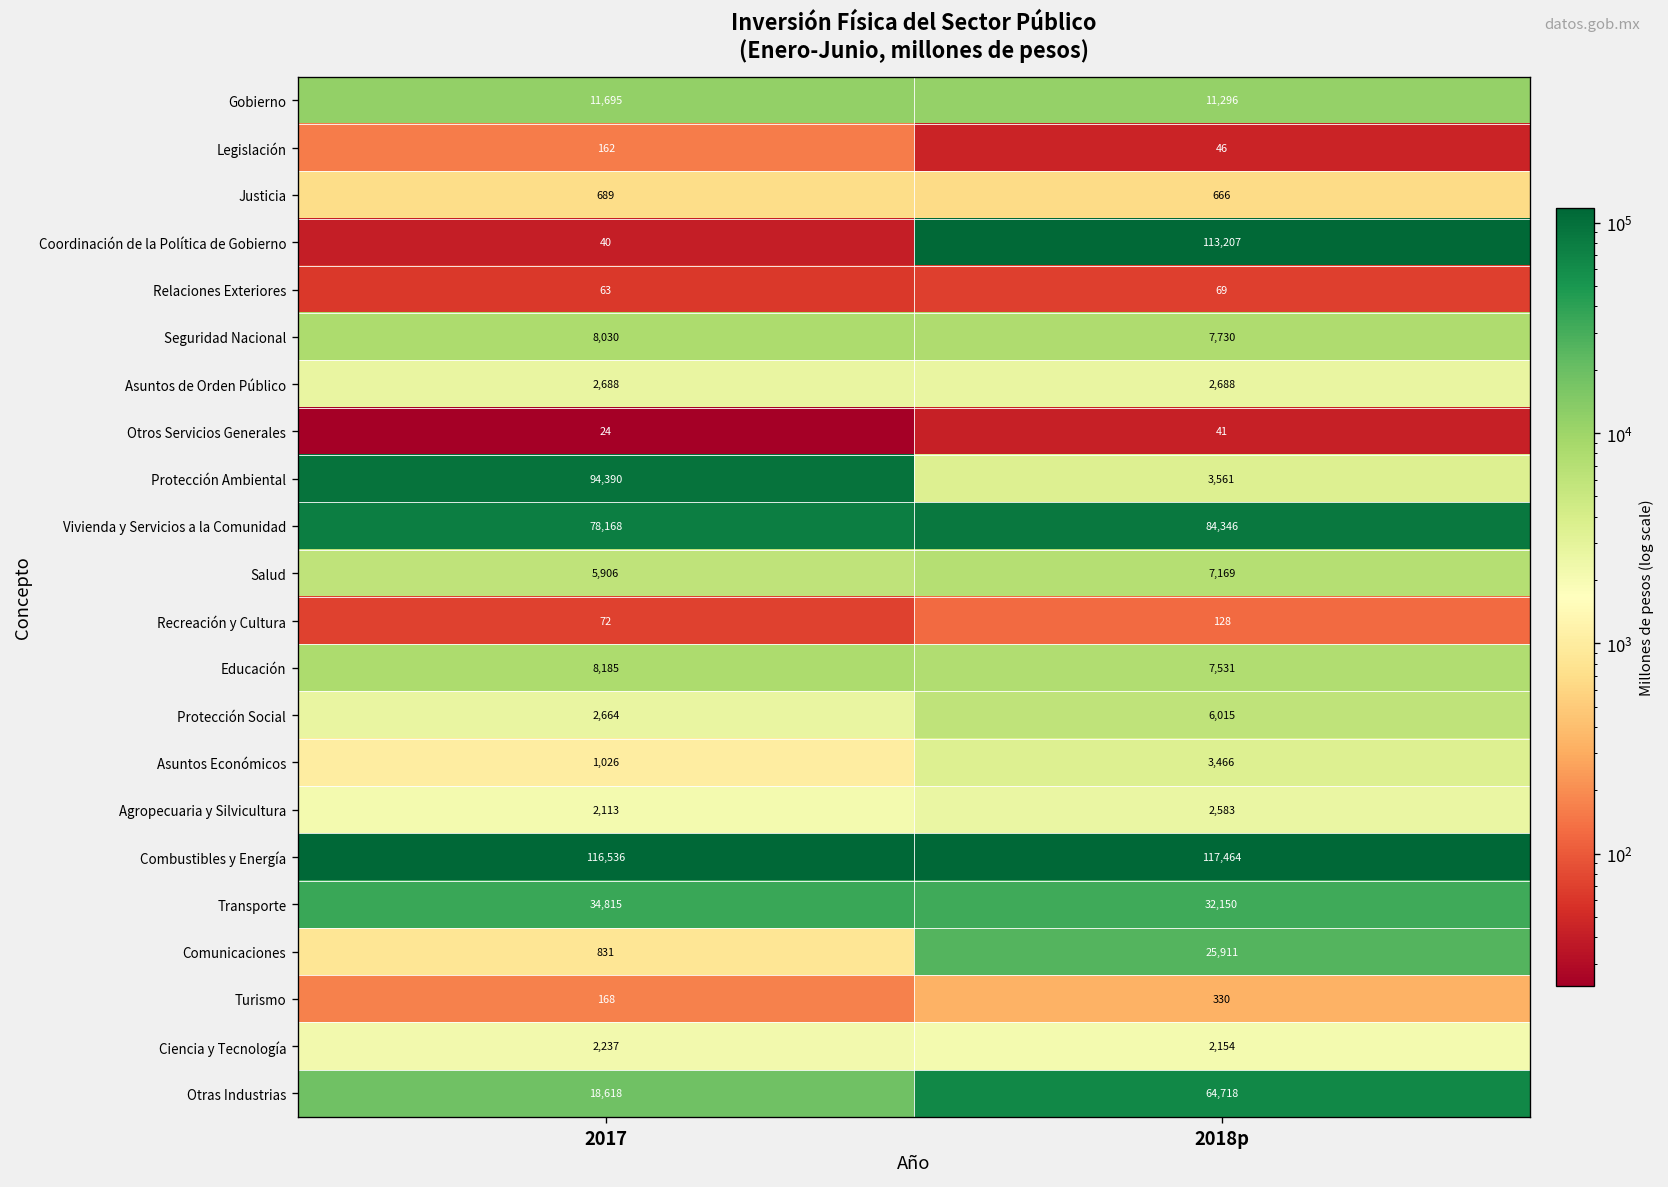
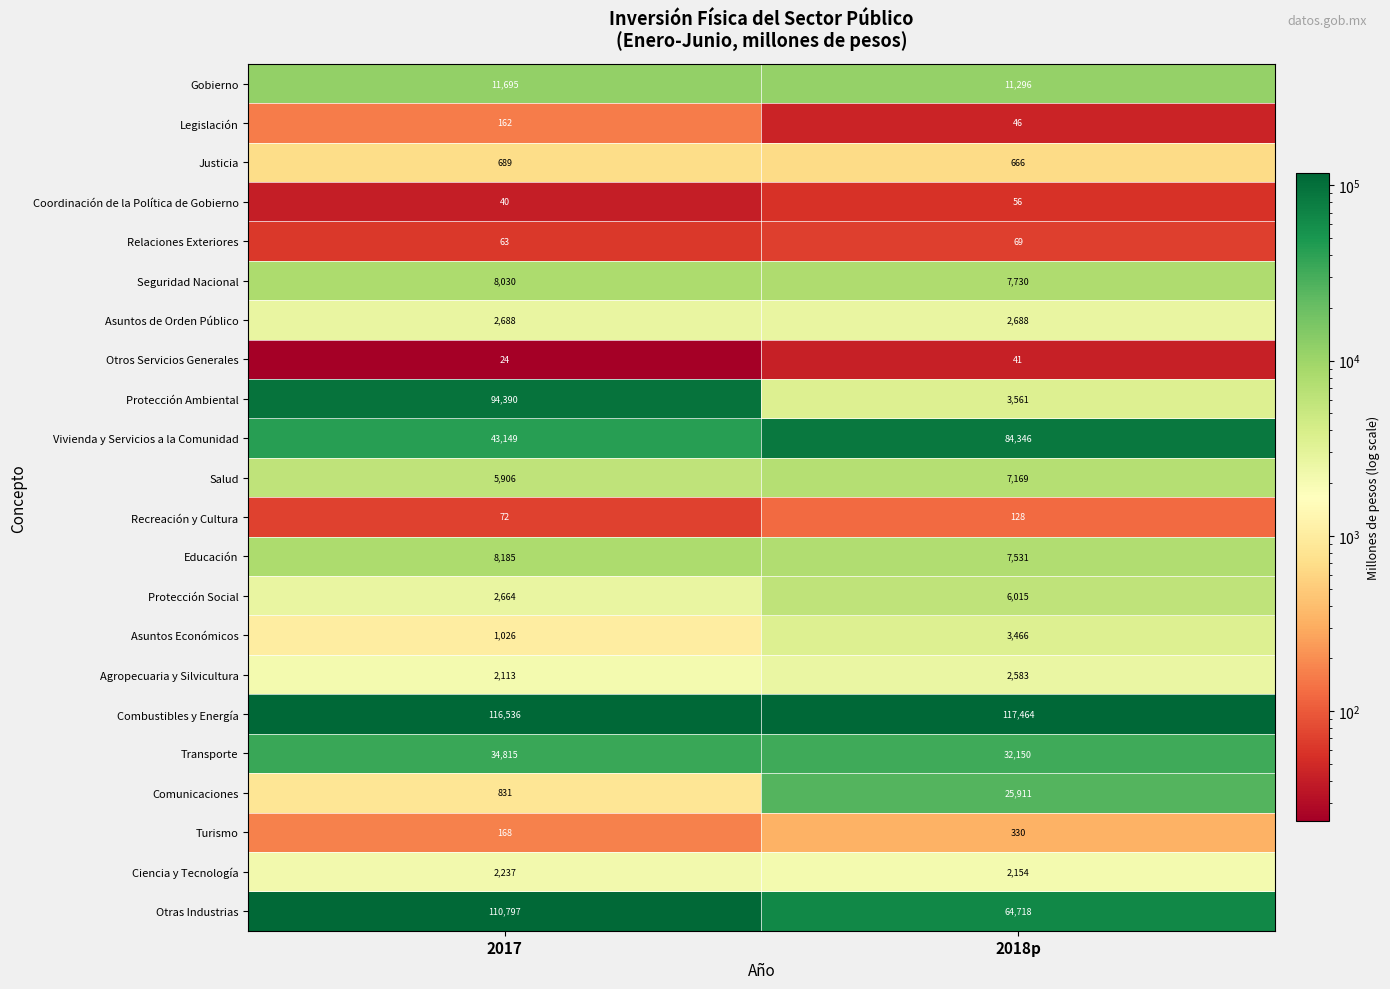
Coordinación de la Política de Gobierno, 2018p: 113,207 -> 56
Vivienda y Servicios a la Comunidad, 2017: 78,168 -> 43,149
Otras Industrias, 2017: 18,618 -> 110,797
